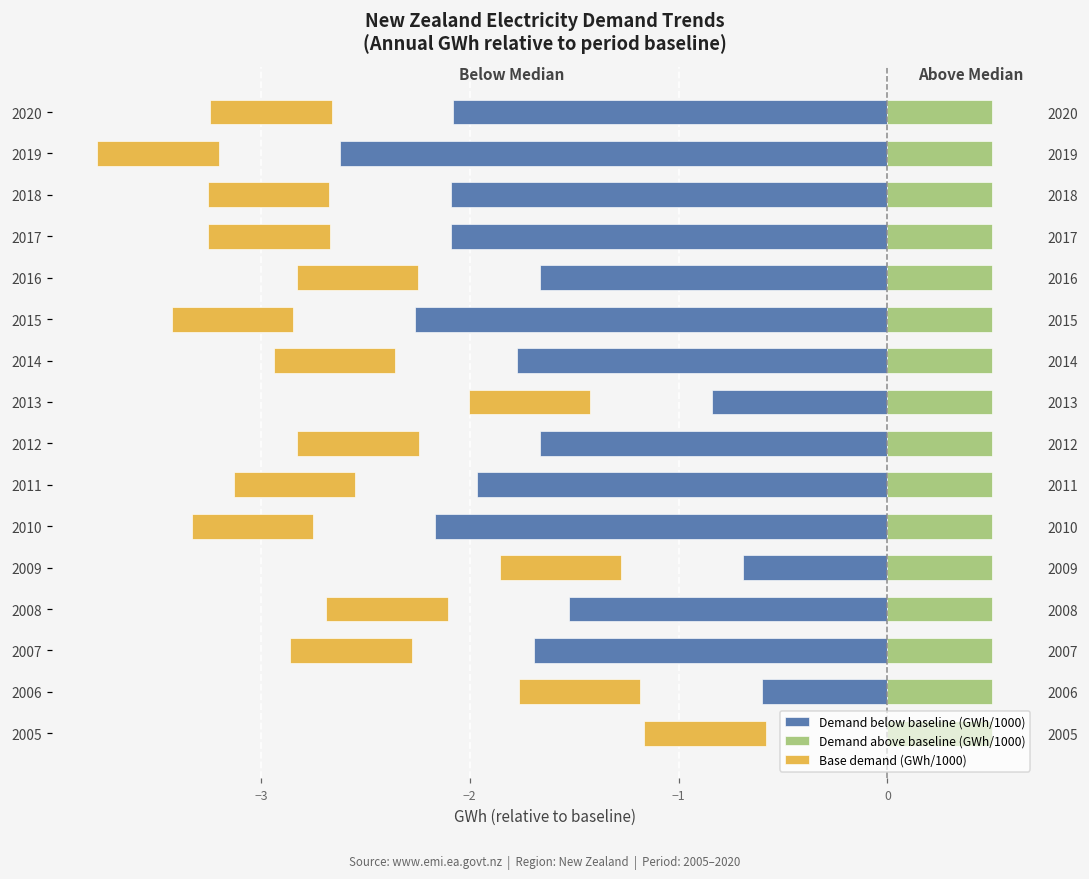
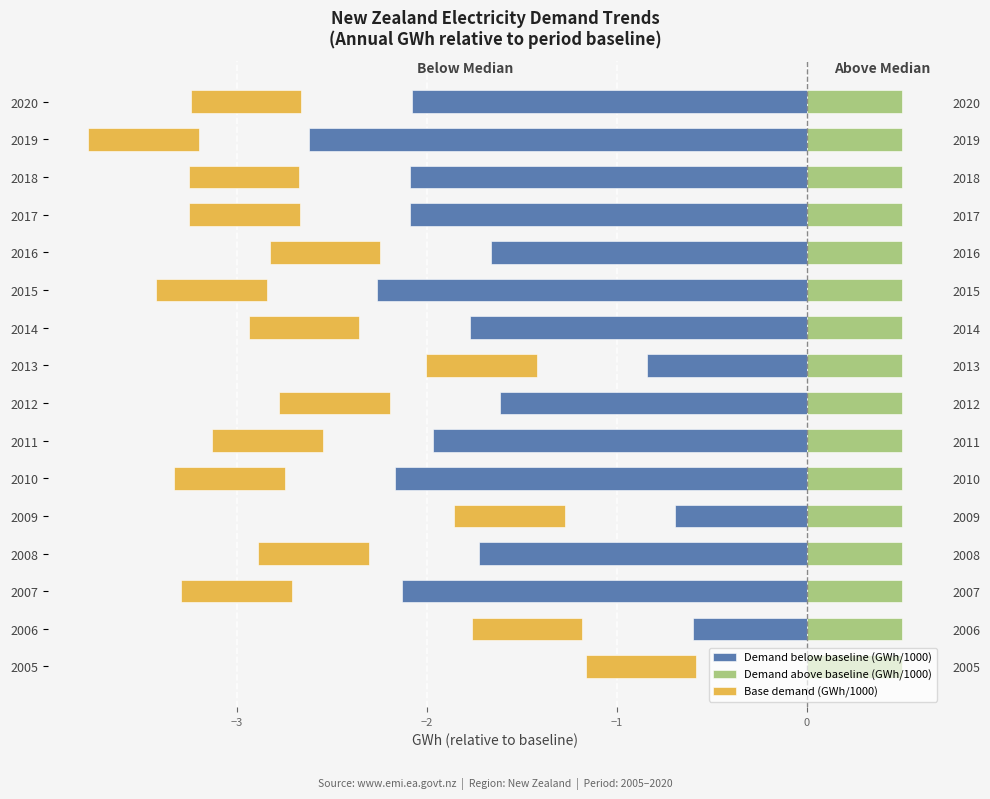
Demand below baseline (GWh/1000), 2012: -1.66 -> -1.62
Demand below baseline (GWh/1000), 2008: -1.52 -> -1.72
Demand below baseline (GWh/1000), 2007: -1.69 -> -2.13
